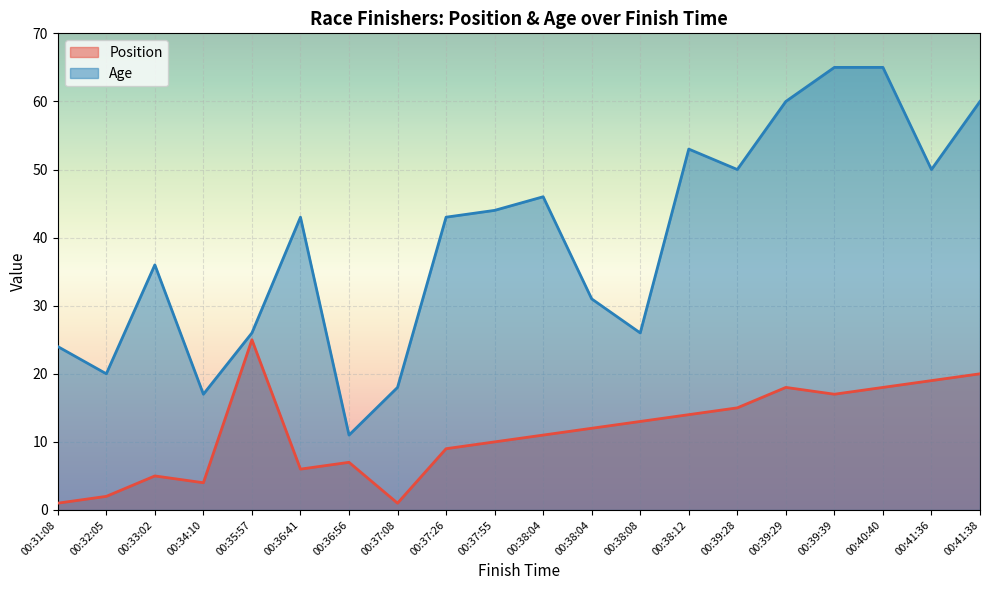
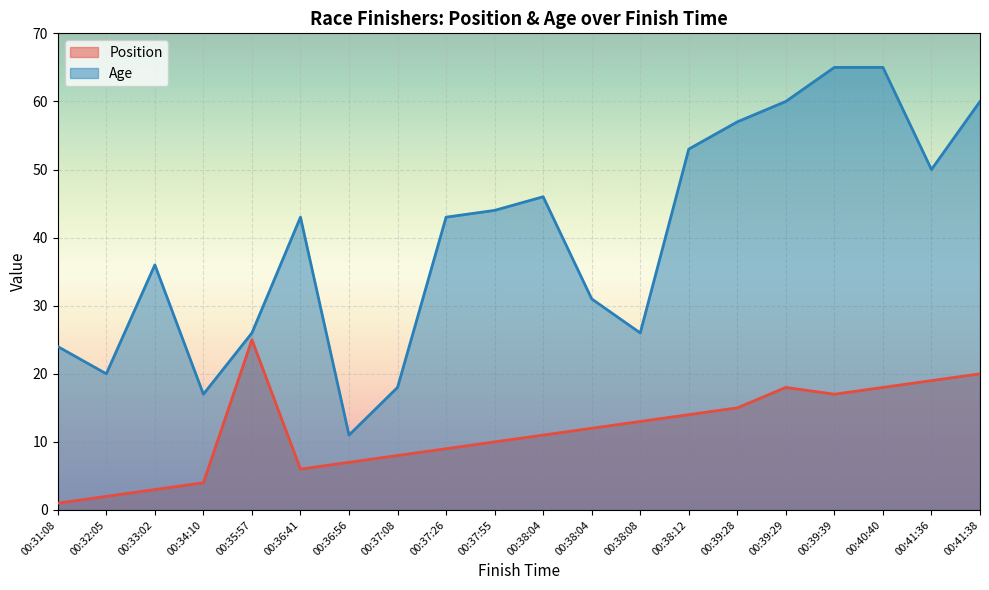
Position, 00:33:02: 5 -> 3
Position, 00:37:08: 1 -> 8
Age, 00:39:28: 50 -> 57
